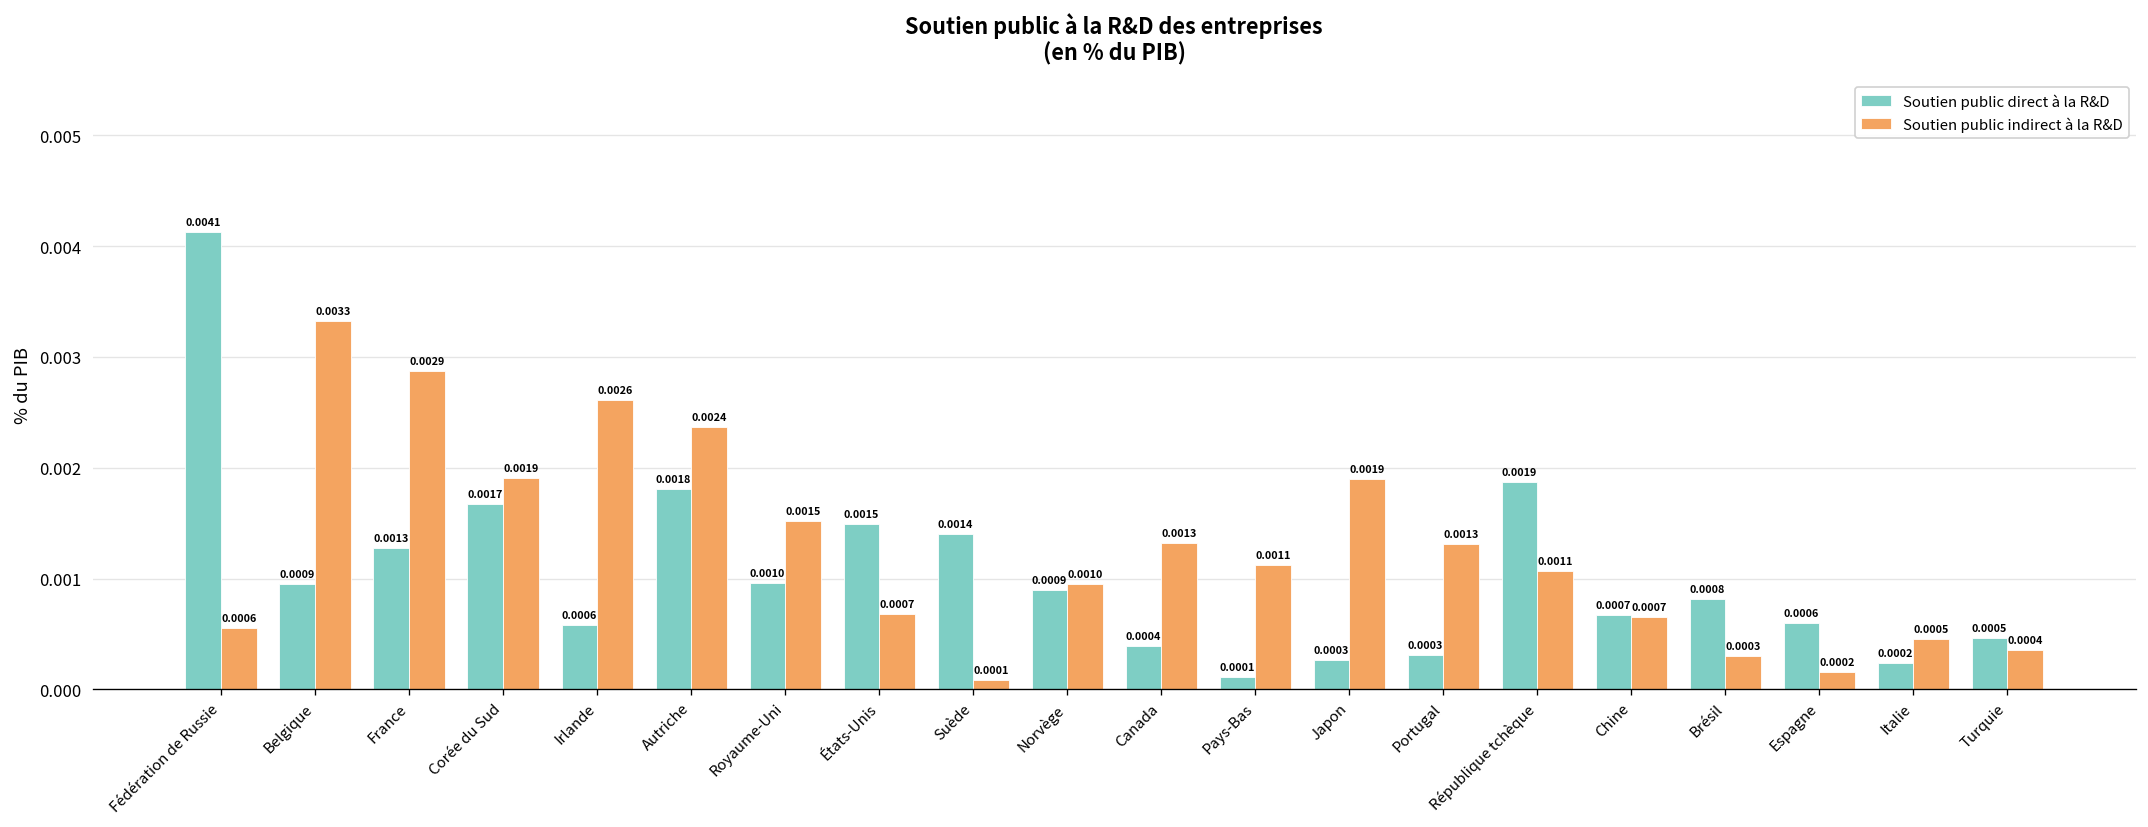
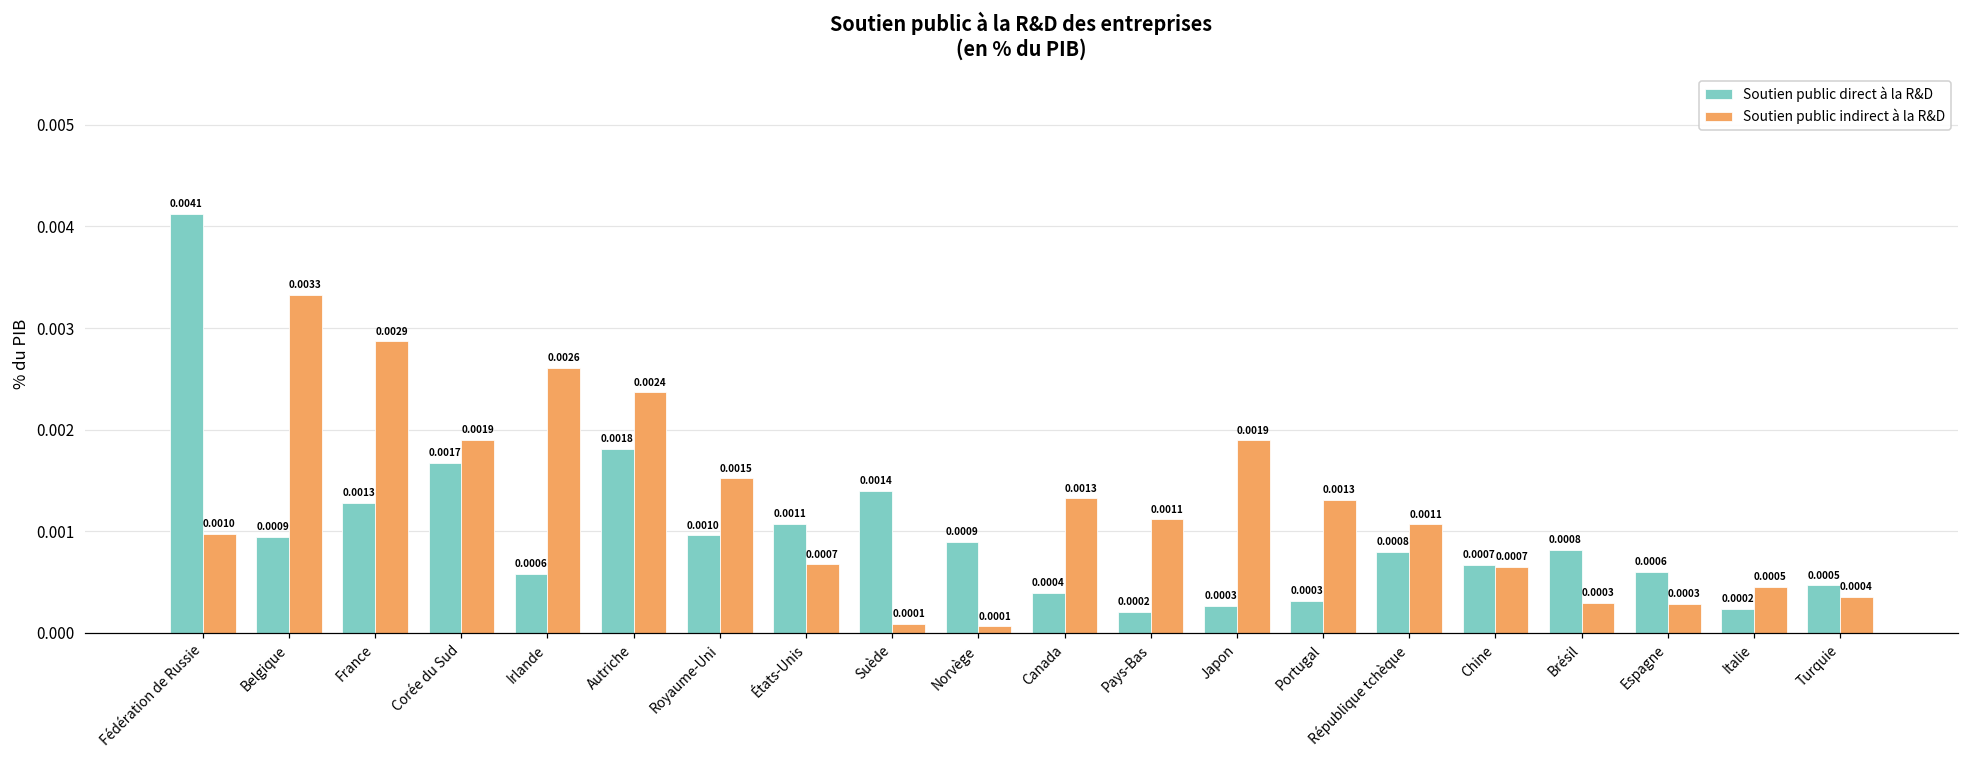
Soutien public indirect à la R&D, Fédération de Russie: 0.0006 -> 0.0010
Soutien public direct à la R&D, États-Unis: 0.0015 -> 0.0011
Soutien public indirect à la R&D, Norvège: 0.0010 -> 0.0001
Soutien public direct à la R&D, Pays-Bas: 0.0001 -> 0.0002
Soutien public direct à la R&D, République tchèque: 0.0019 -> 0.0008
Soutien public indirect à la R&D, Espagne: 0.0002 -> 0.0003
